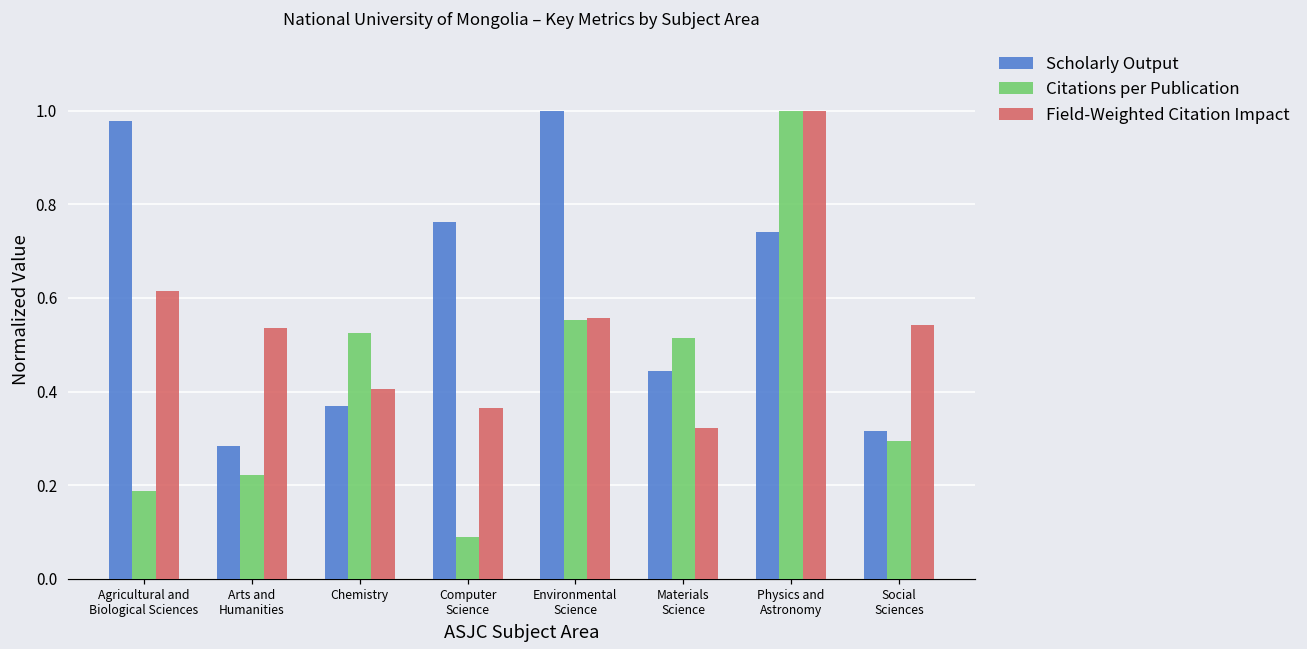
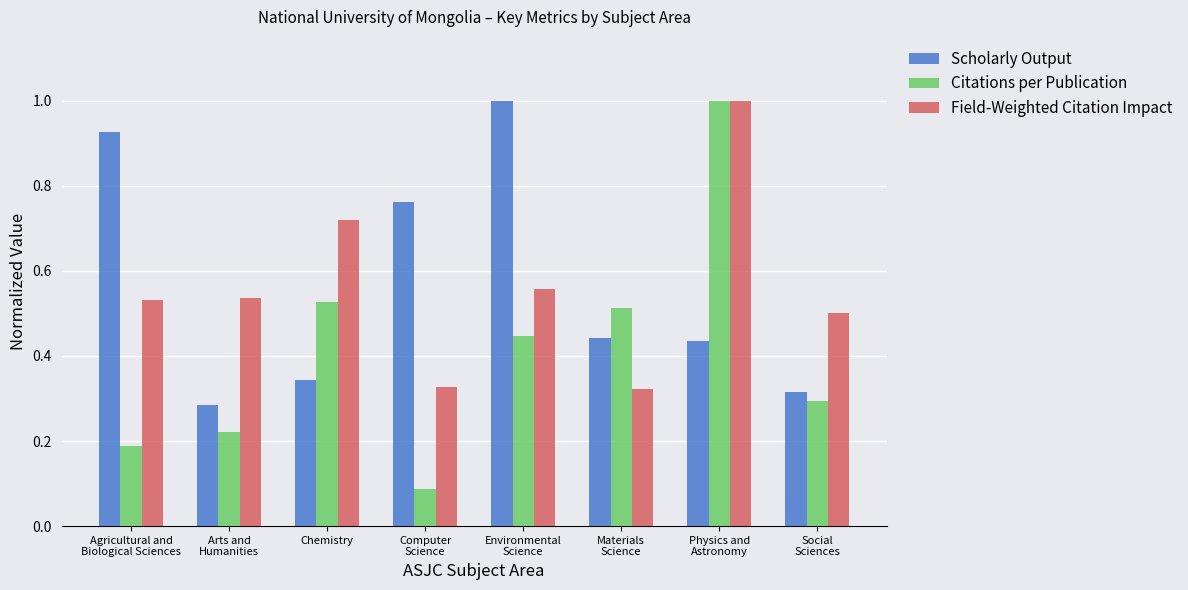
Scholarly Output, Agricultural and Biological Sciences: 0.98 -> 0.93
Field-Weighted Citation Impact, Agricultural and Biological Sciences: 0.61 -> 0.53
Scholarly Output, Chemistry: 0.37 -> 0.34
Field-Weighted Citation Impact, Chemistry: 0.41 -> 0.72
Field-Weighted Citation Impact, Computer Science: 0.36 -> 0.33
Citations per Publication, Environmental Science: 0.55 -> 0.45
Scholarly Output, Physics and Astronomy: 0.74 -> 0.44
Field-Weighted Citation Impact, Social Sciences: 0.54 -> 0.50
